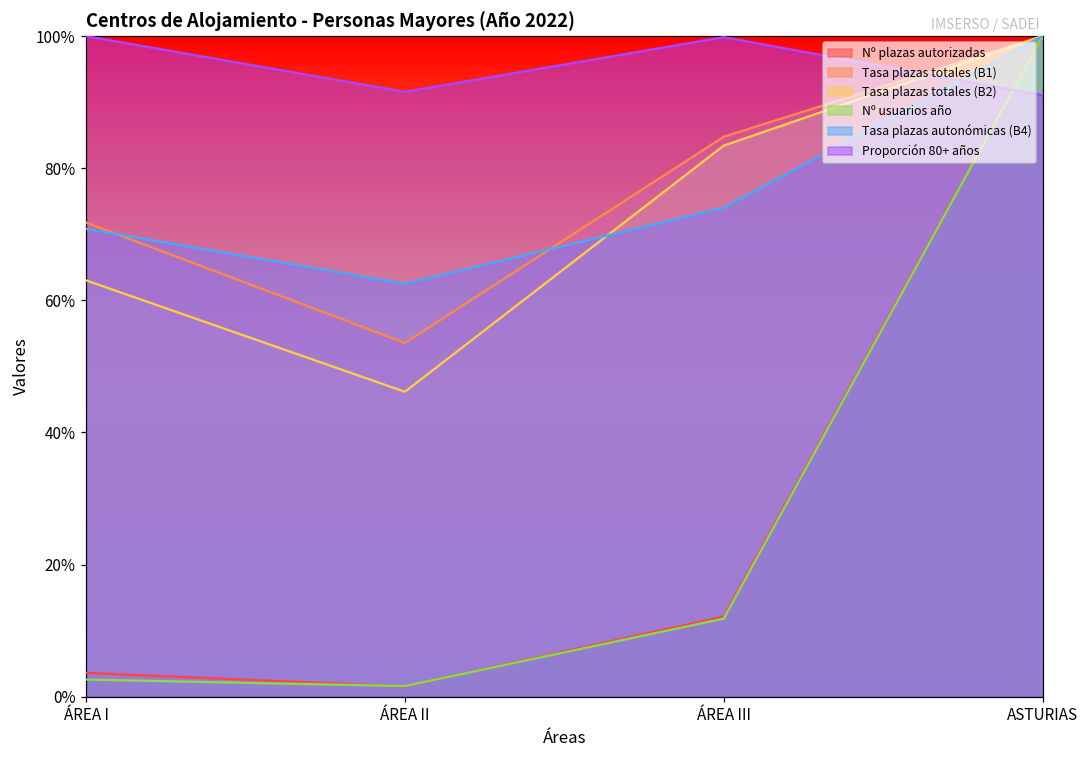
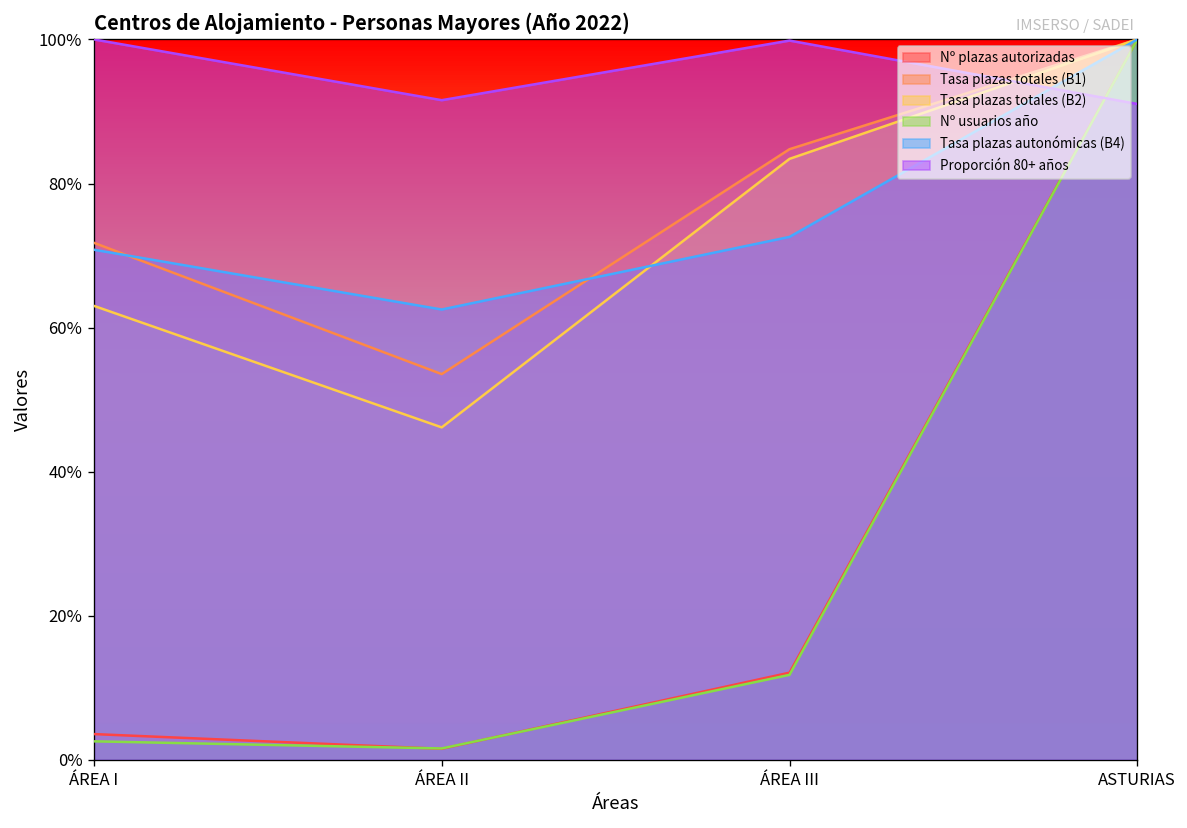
Tasa plazas autonómicas (B4), ÁREA III: 74% -> 73%
